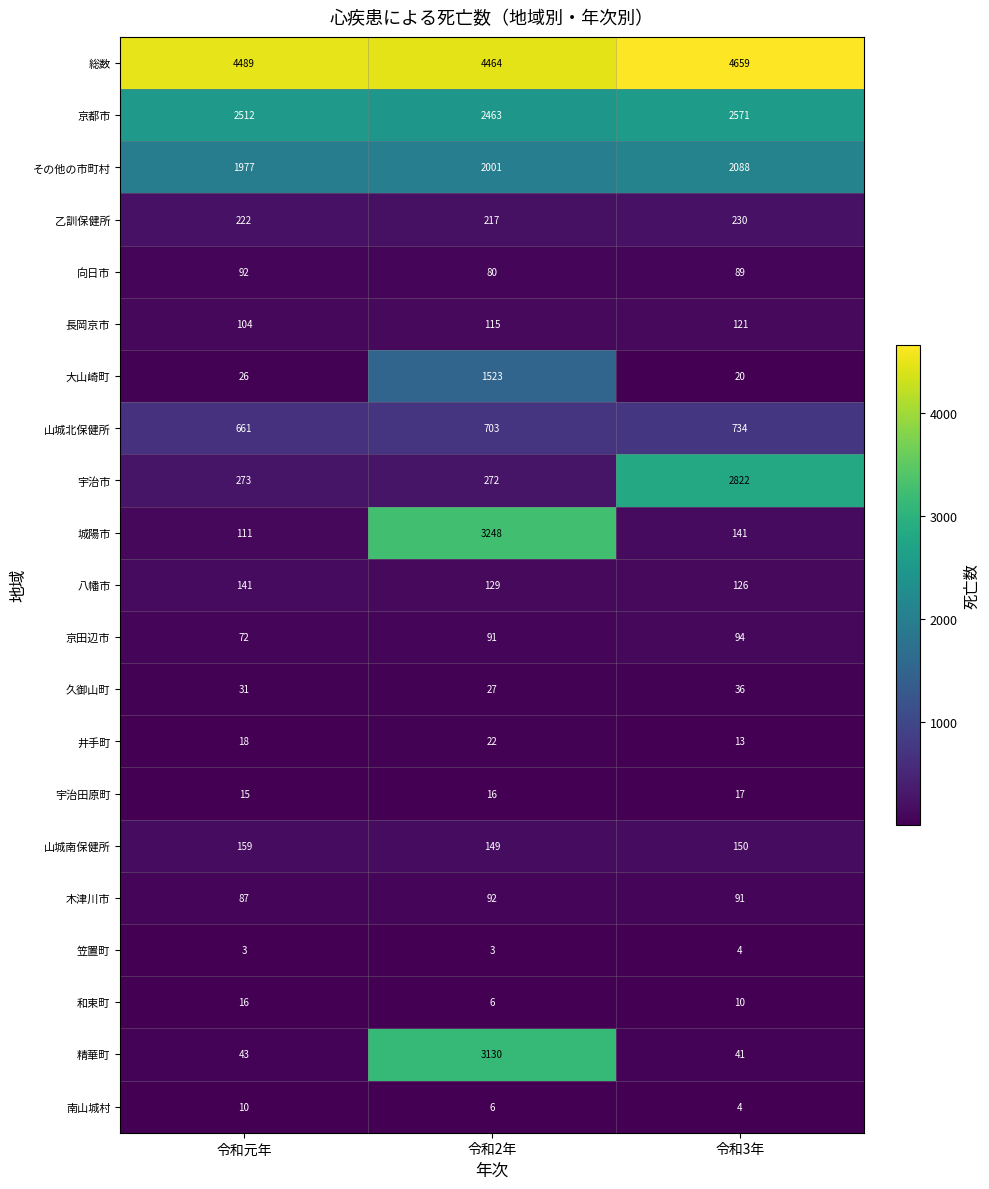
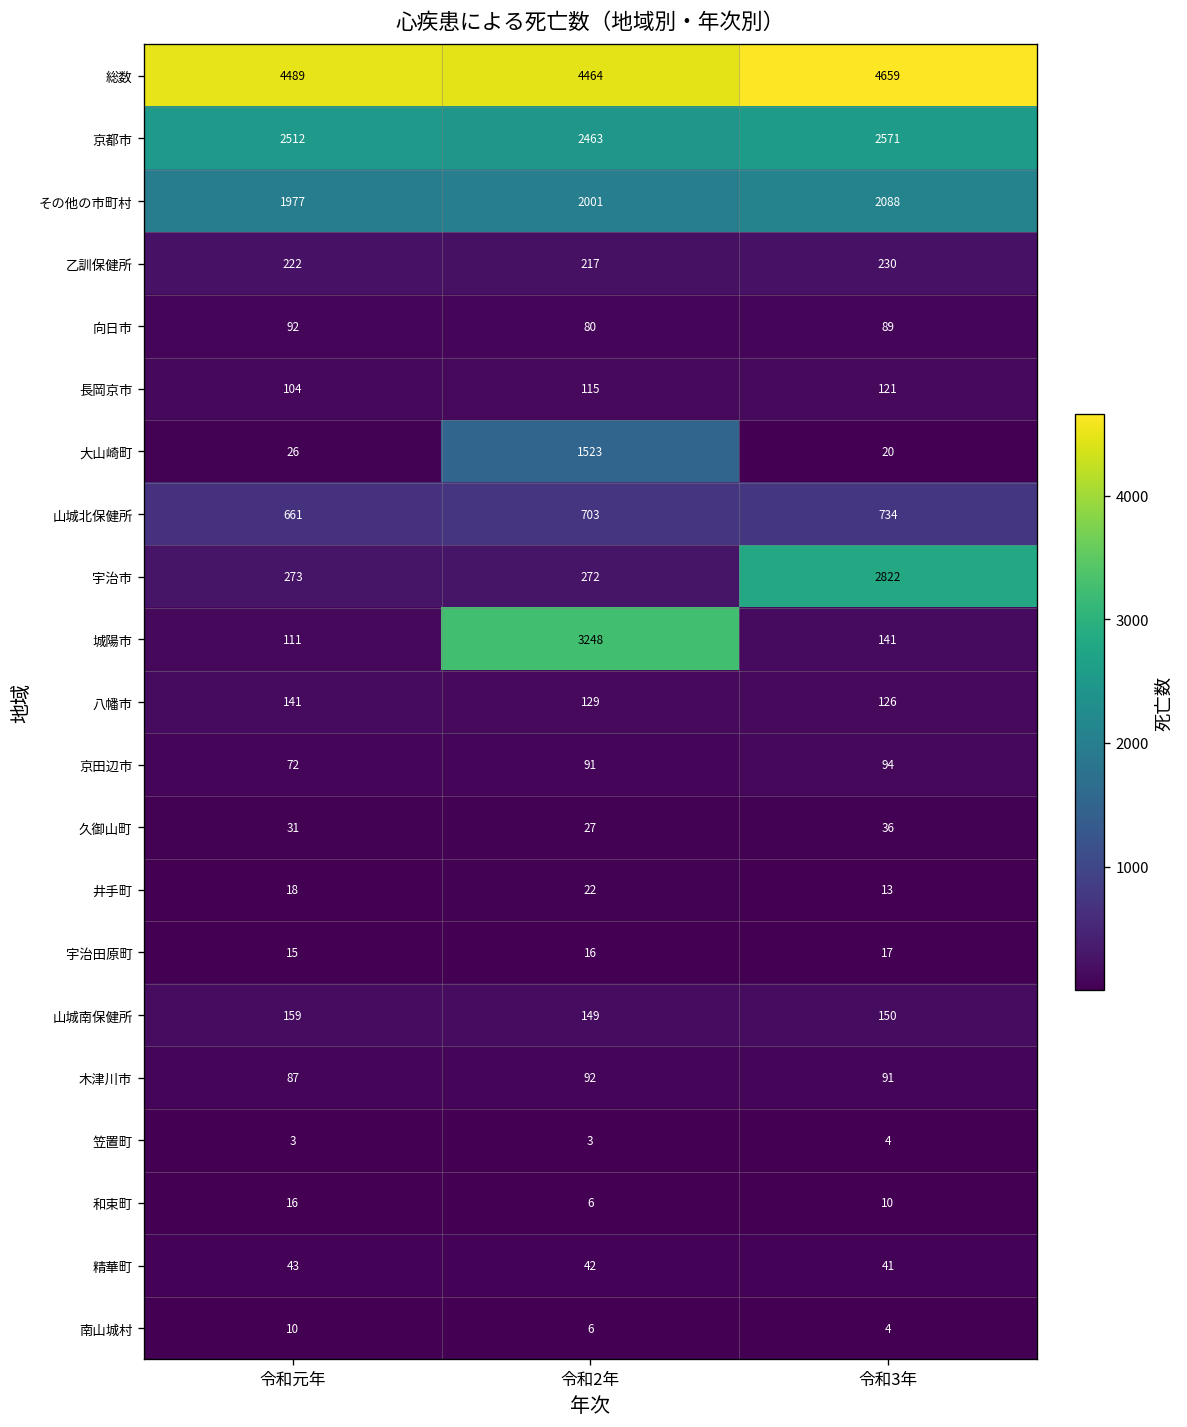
精華町, 令和2年: 3130 -> 42
